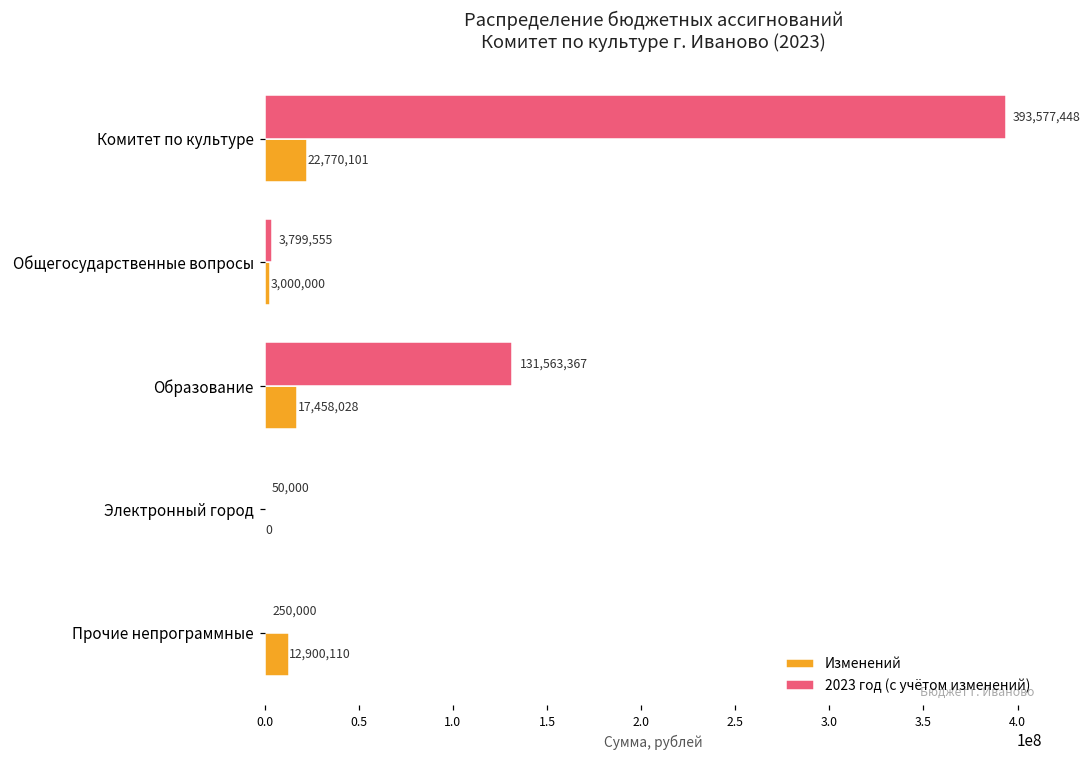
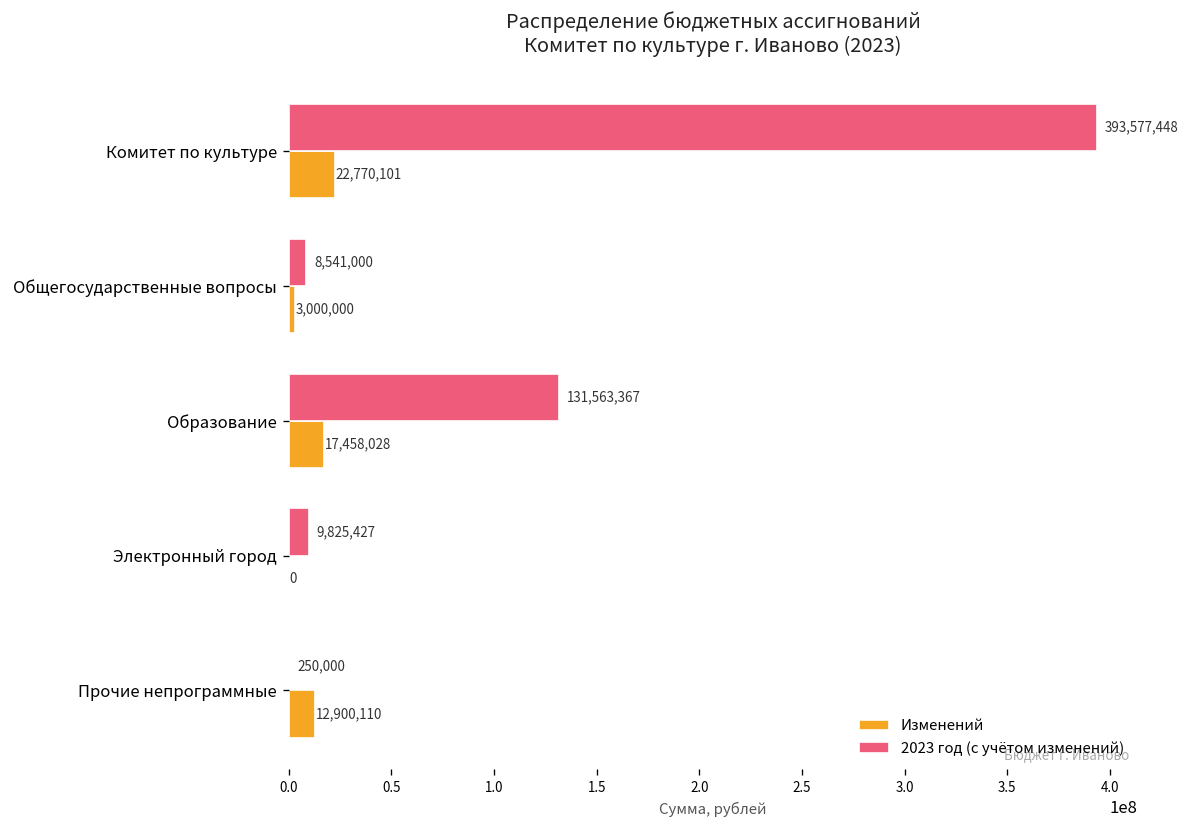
2023 год (с учётом изменений), Общегосударственные вопросы: 3,799,555 -> 8,541,000
2023 год (с учётом изменений), Электронный город: 50,000 -> 9,825,427
